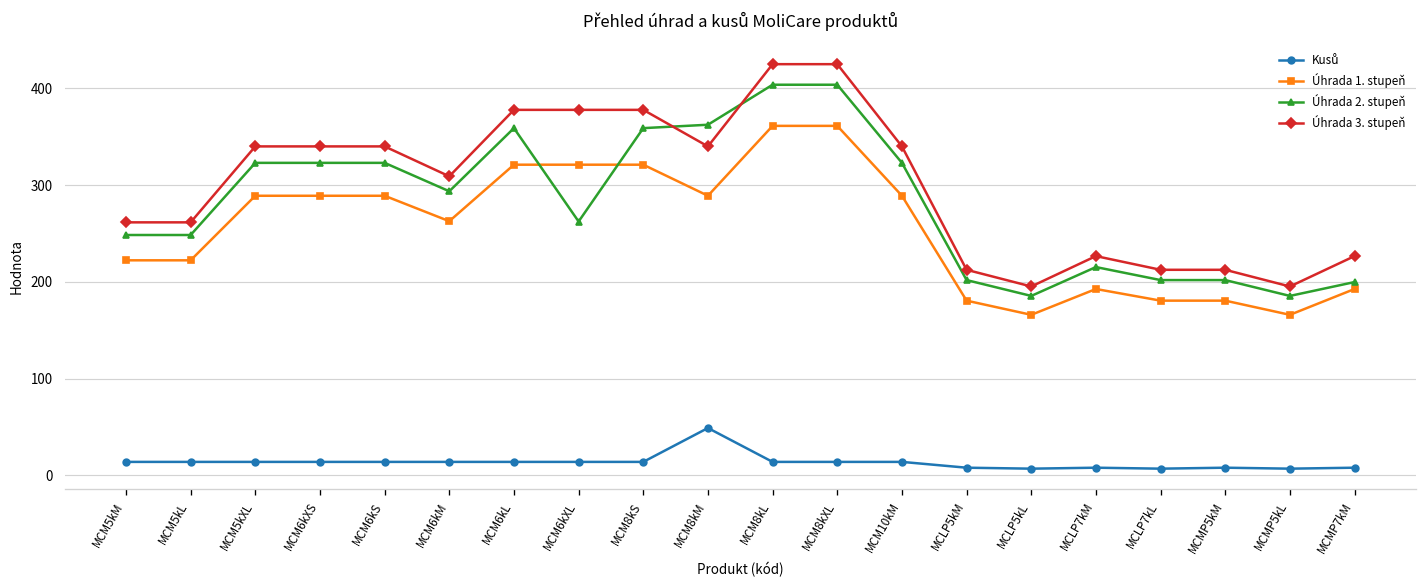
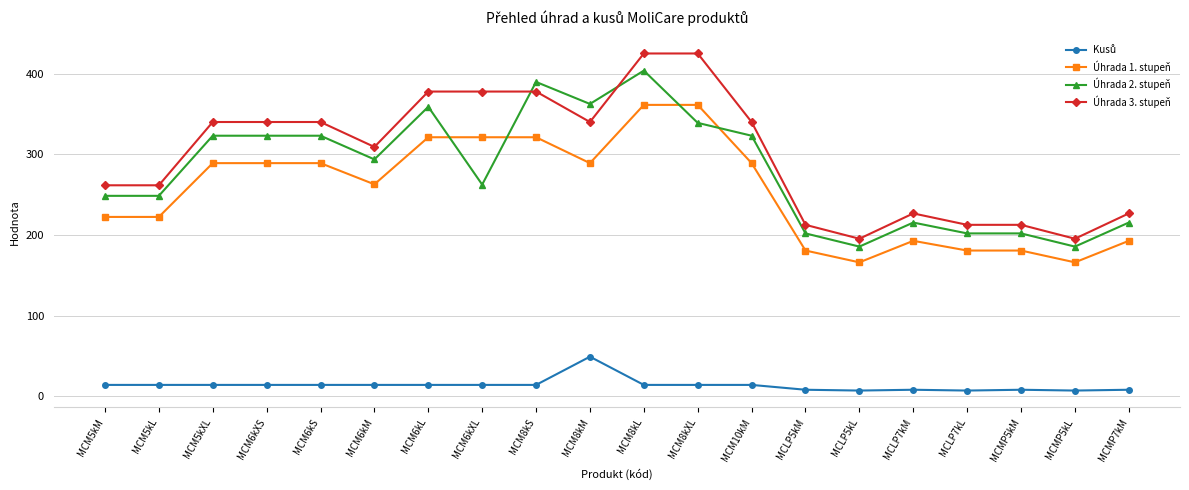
Úhrada 2. stupeň, MCM8kS: 360 -> 390
Úhrada 2. stupeň, MCM8kXL: 400 -> 340
Úhrada 2. stupeň, MCMP7kM: 200 -> 220
